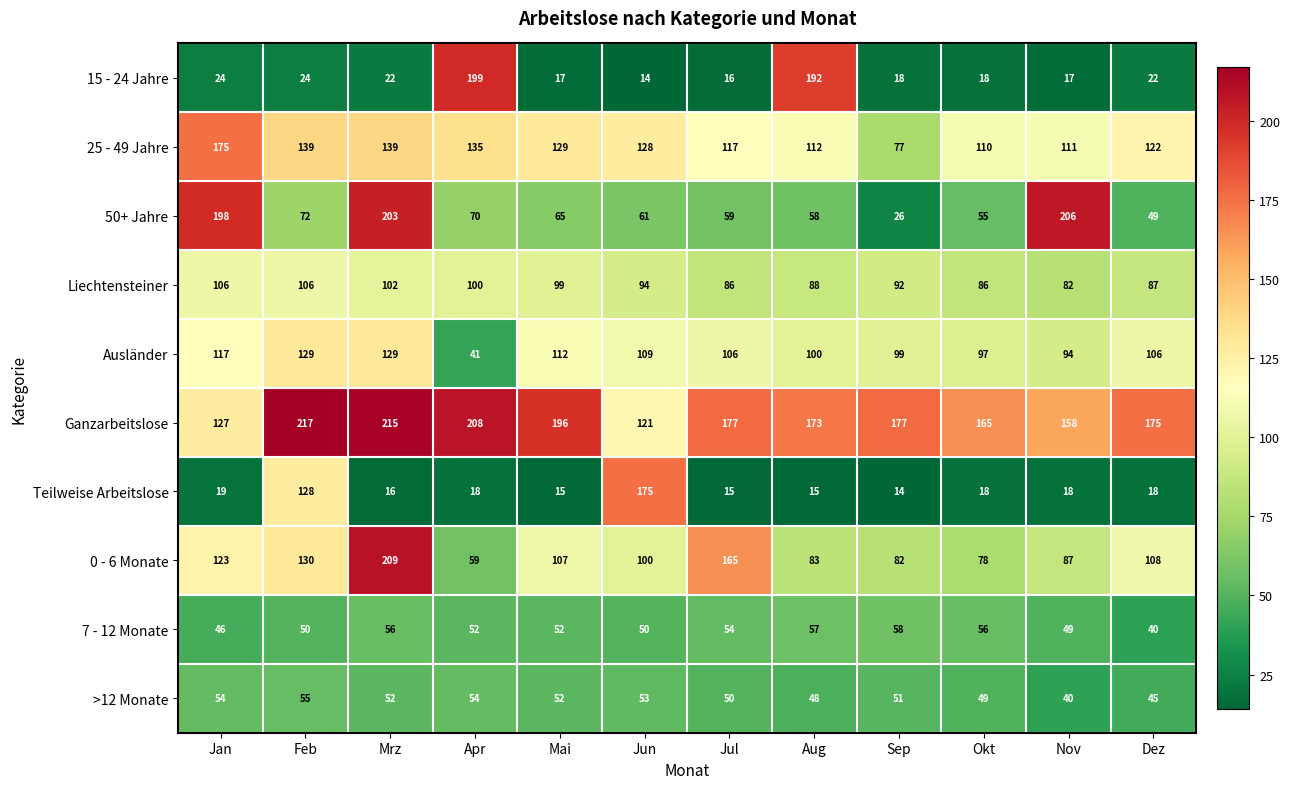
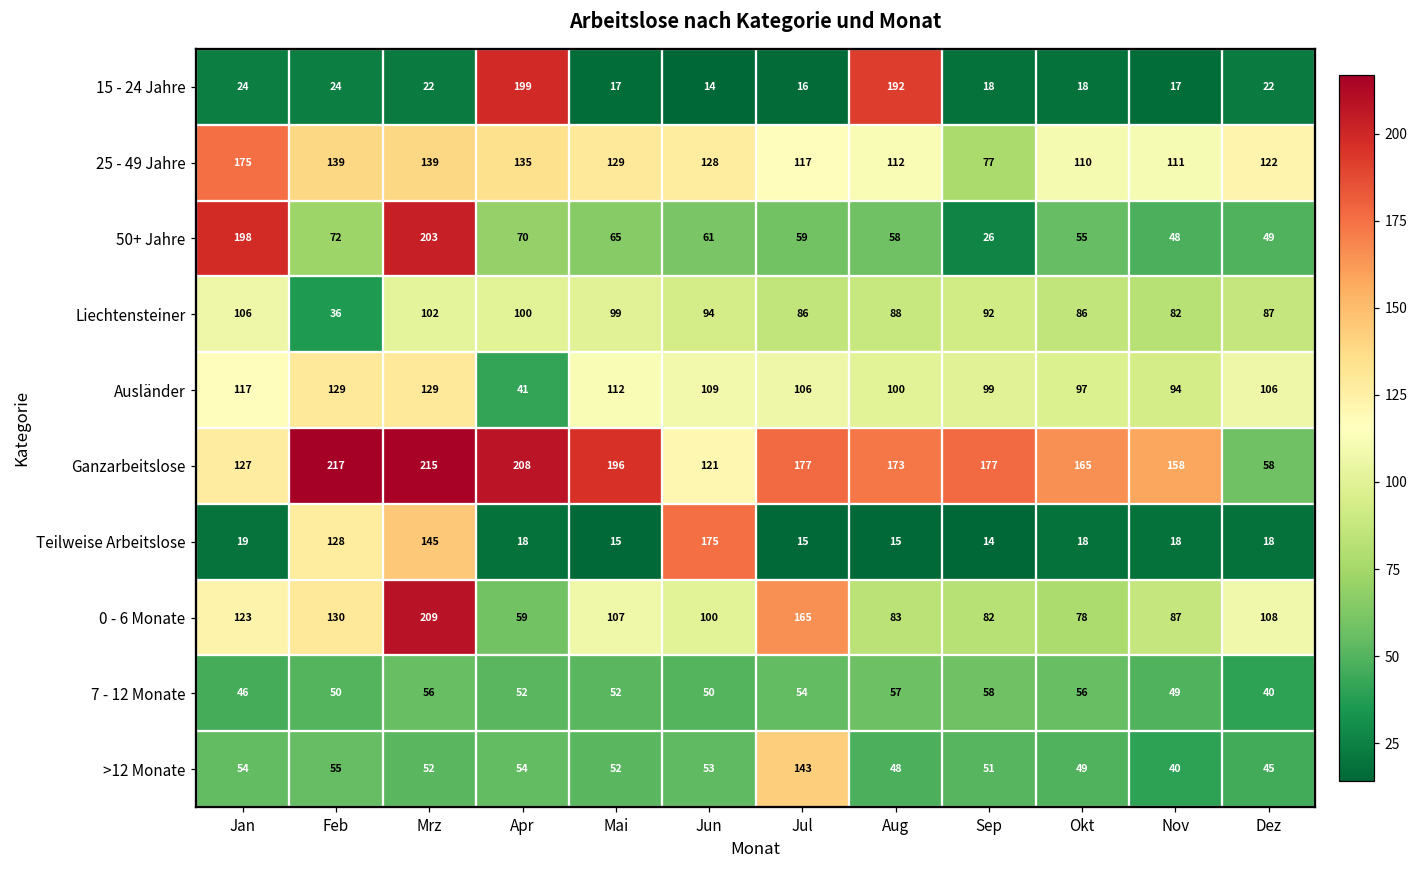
50+ Jahre, Nov: 206 -> 48
Liechtensteiner, Feb: 106 -> 36
Ganzarbeitslose, Dez: 175 -> 58
Teilweise Arbeitslose, Mrz: 16 -> 145
>12 Monate, Jul: 50 -> 143
